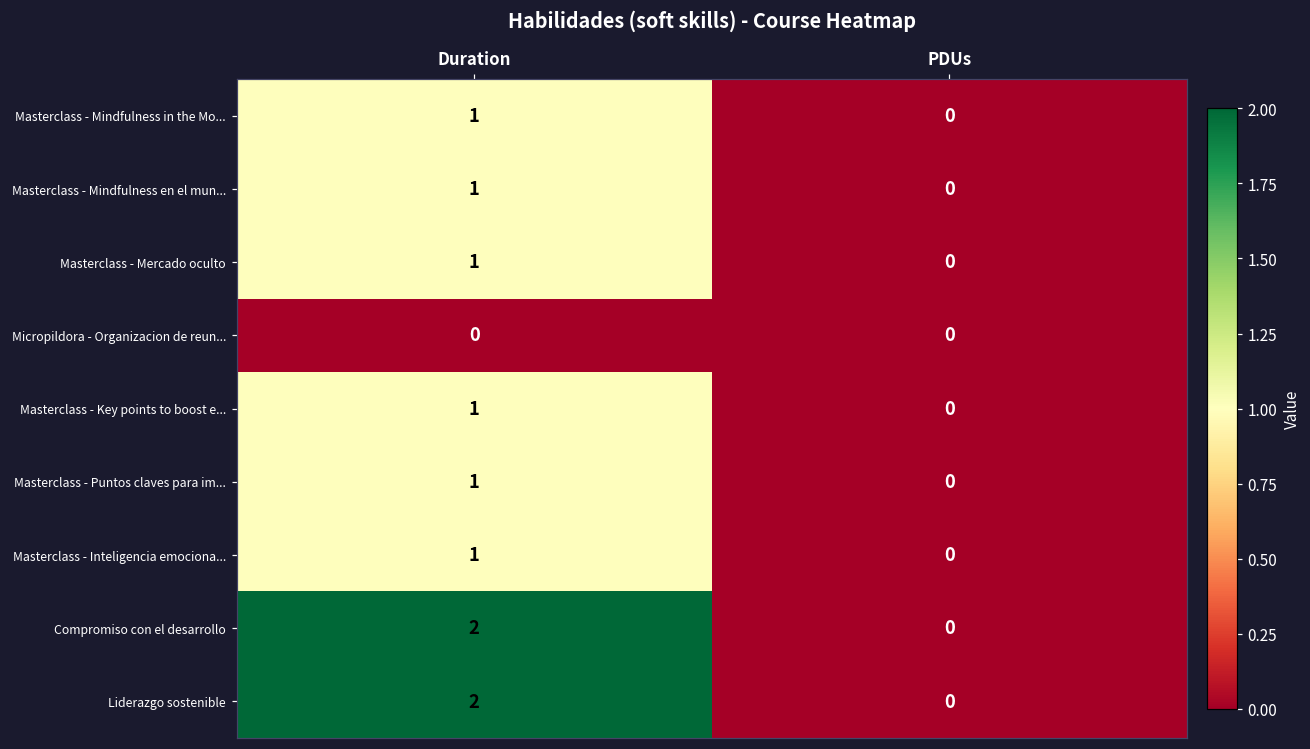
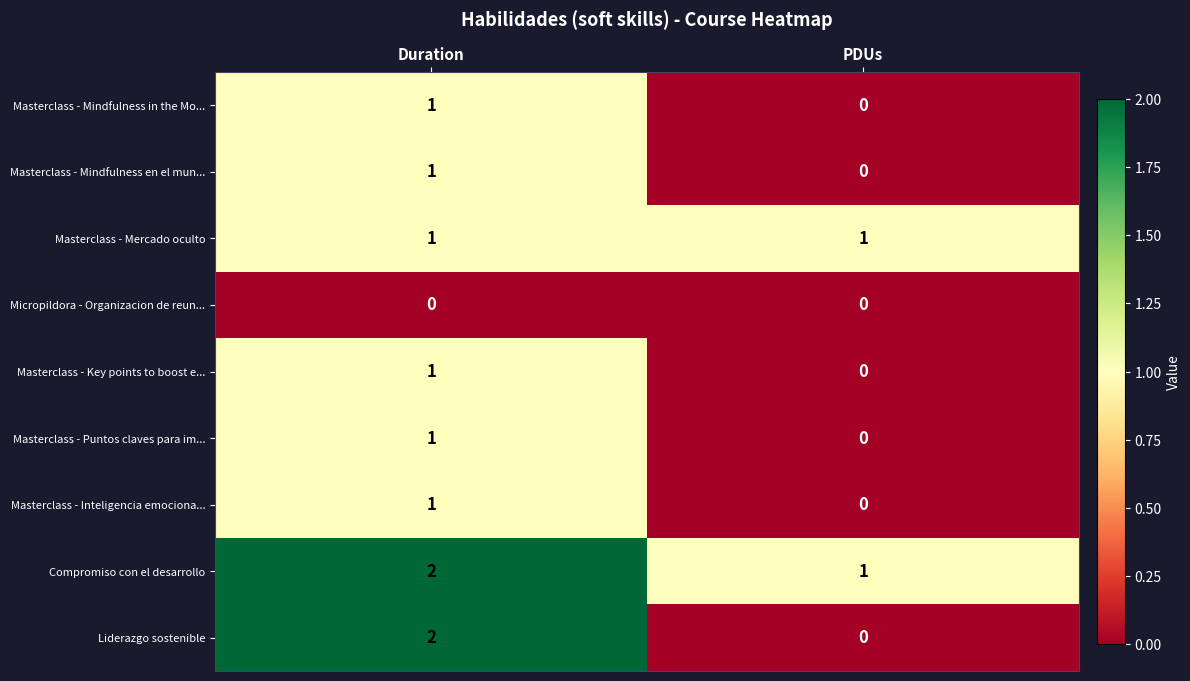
Masterclass - Mercado oculto, PDUs: 0 -> 1
Compromiso con el desarrollo, PDUs: 0 -> 1
